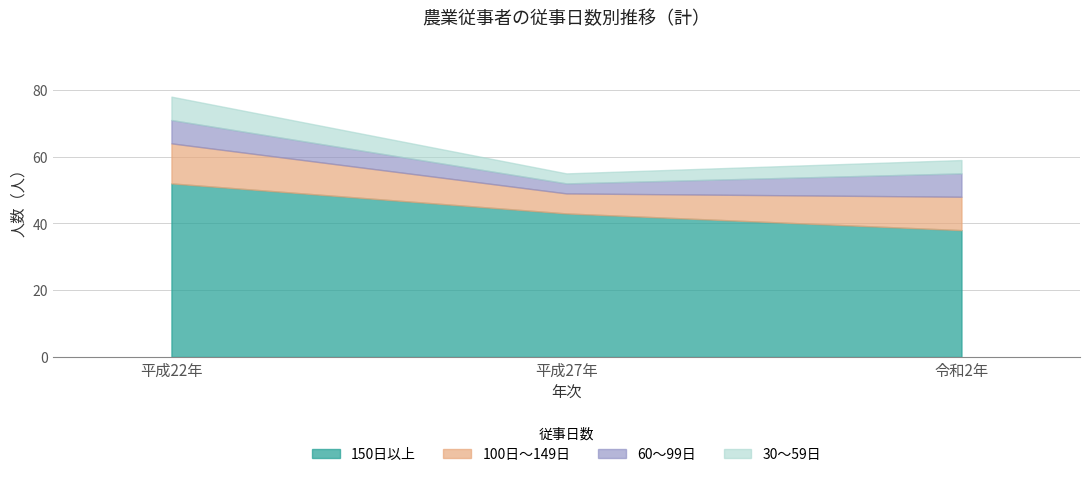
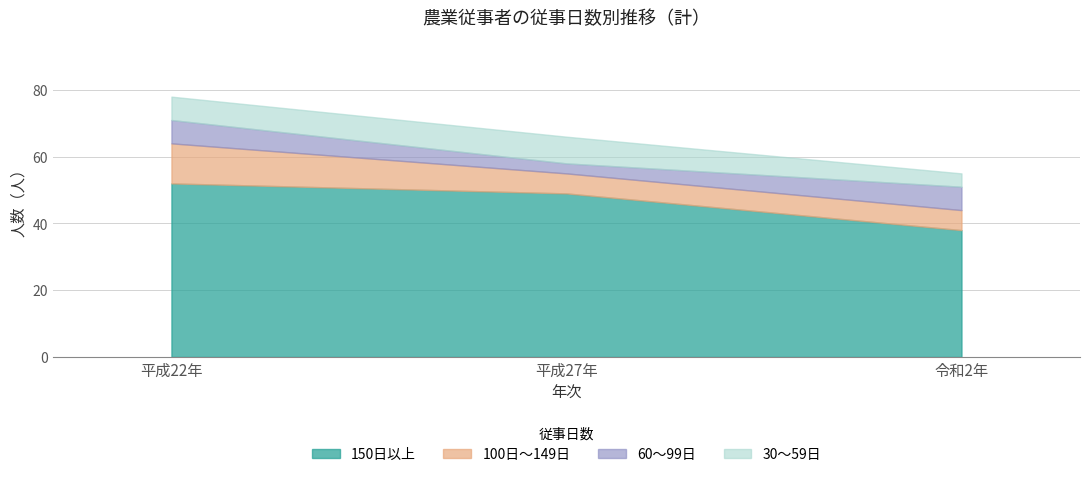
150日以上, 平成27年: 43 -> 49
30～59日, 平成27年: 3 -> 8
100日～149日, 令和2年: 10 -> 6
